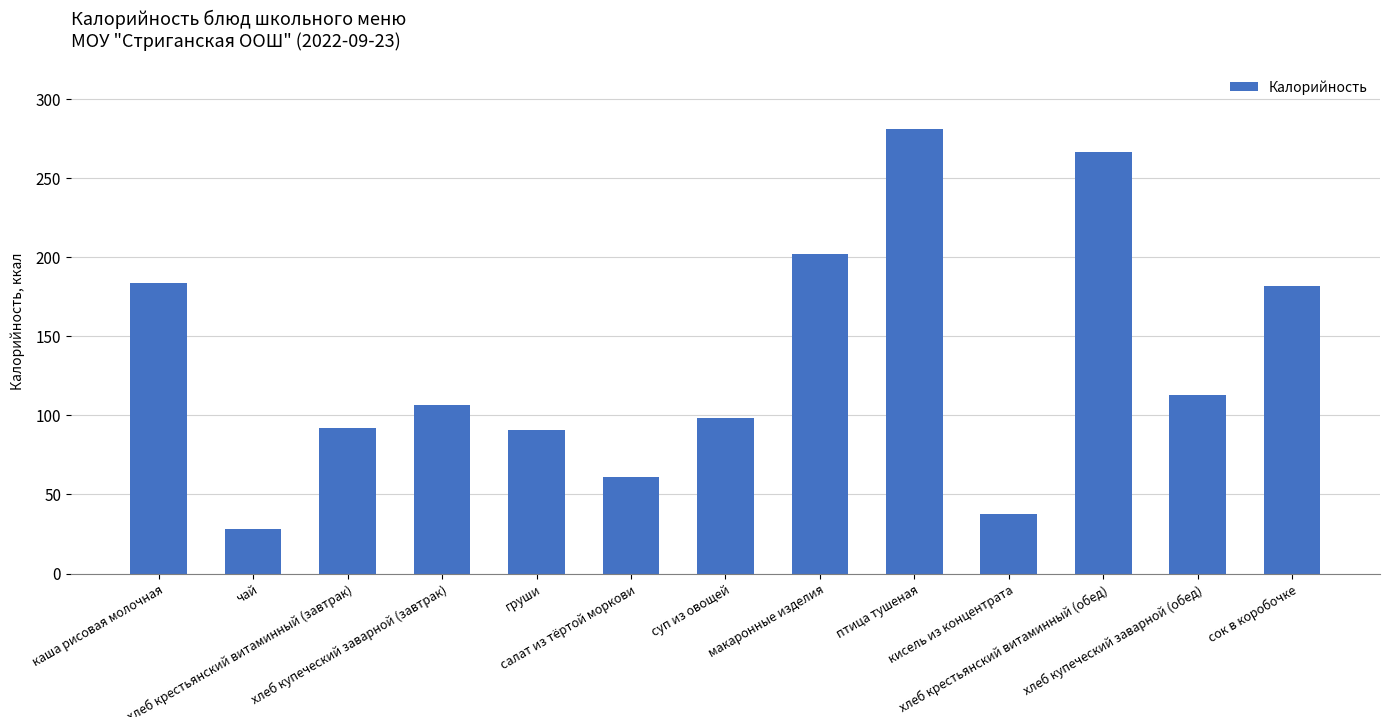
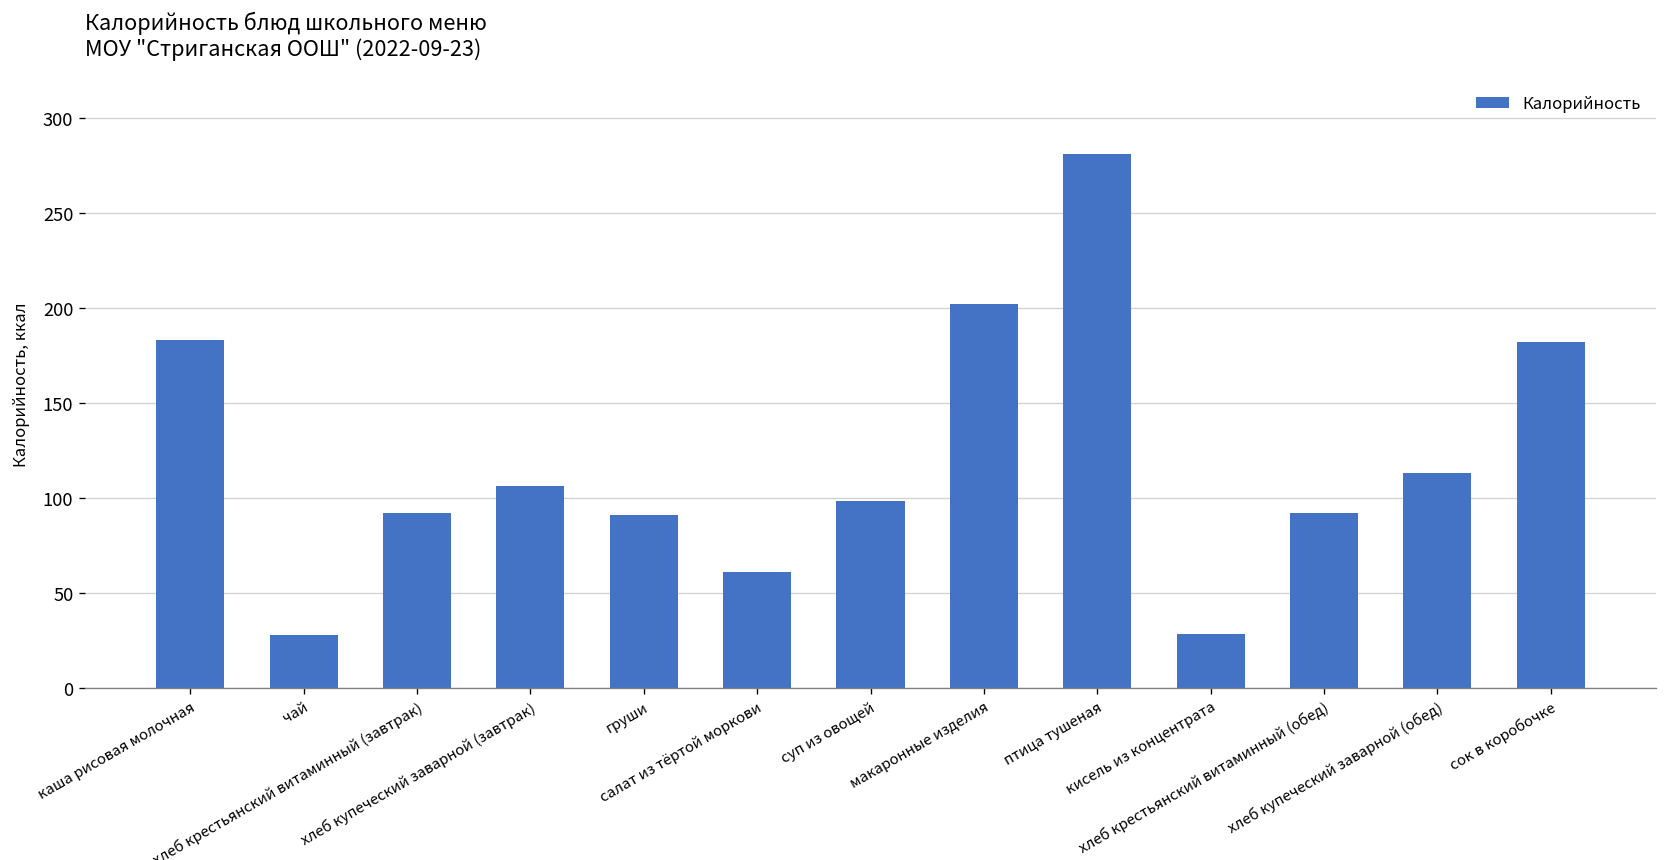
кисель из концентрата: 37 -> 28
хлеб крестьянский витаминный (обед): 266 -> 92
